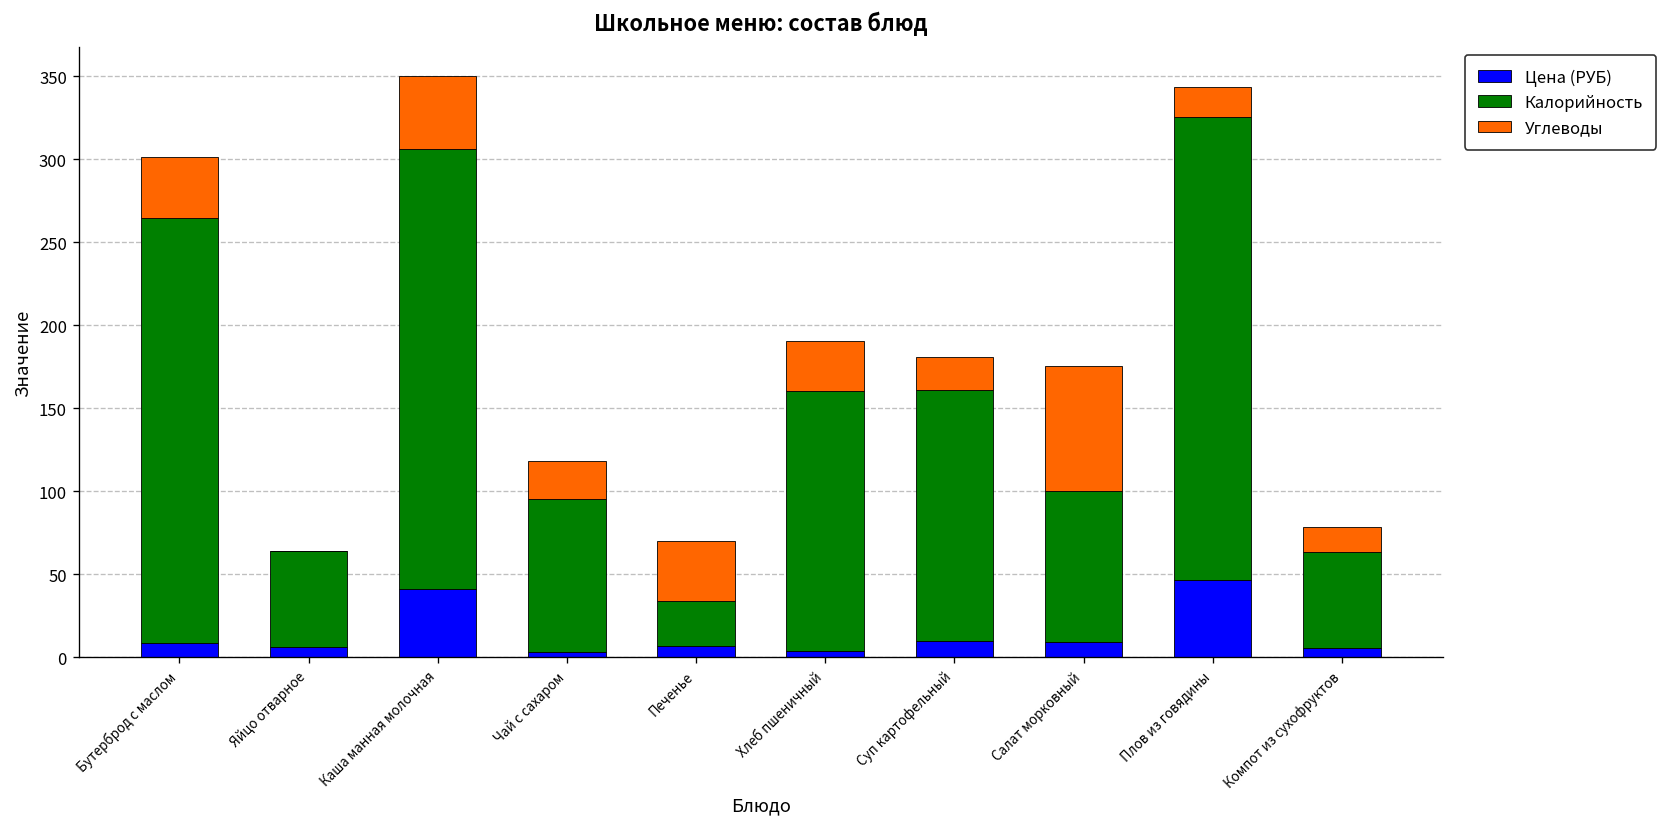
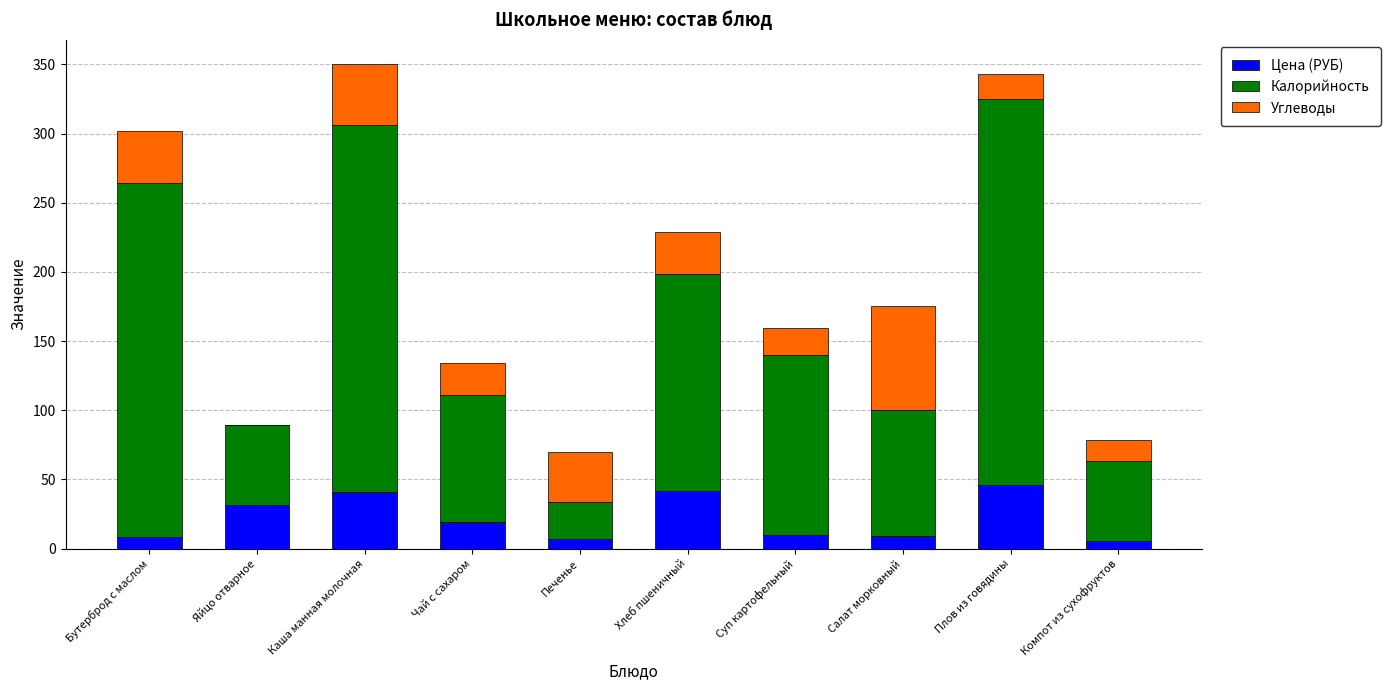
Цена (РУБ), Яйцо отварное: 6 -> 32
Цена (РУБ), Чай с сахаром: 3 -> 19
Цена (РУБ), Хлеб пшеничный: 4 -> 42
Калорийность, Суп картофельный: 151 -> 130
